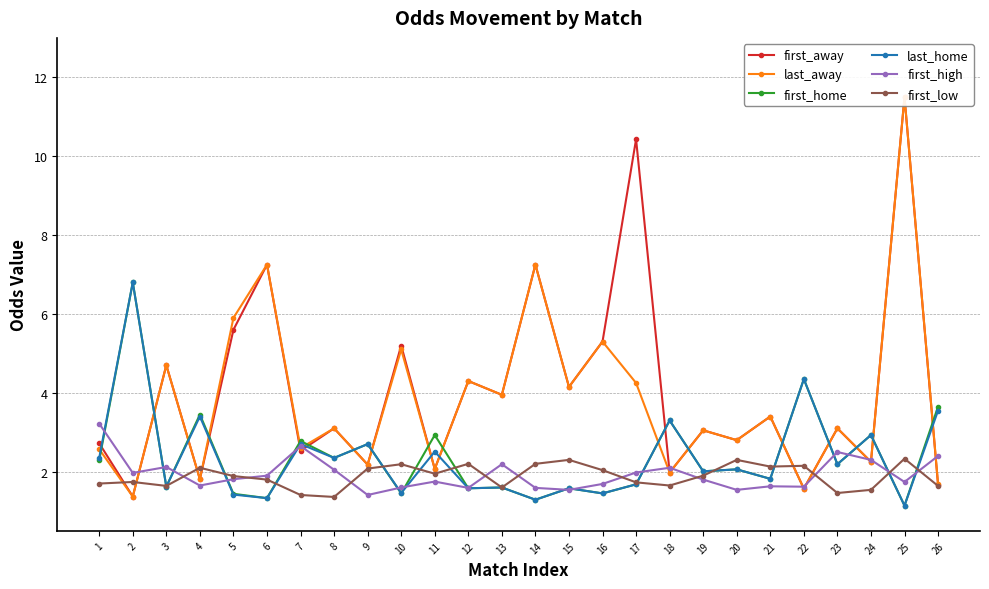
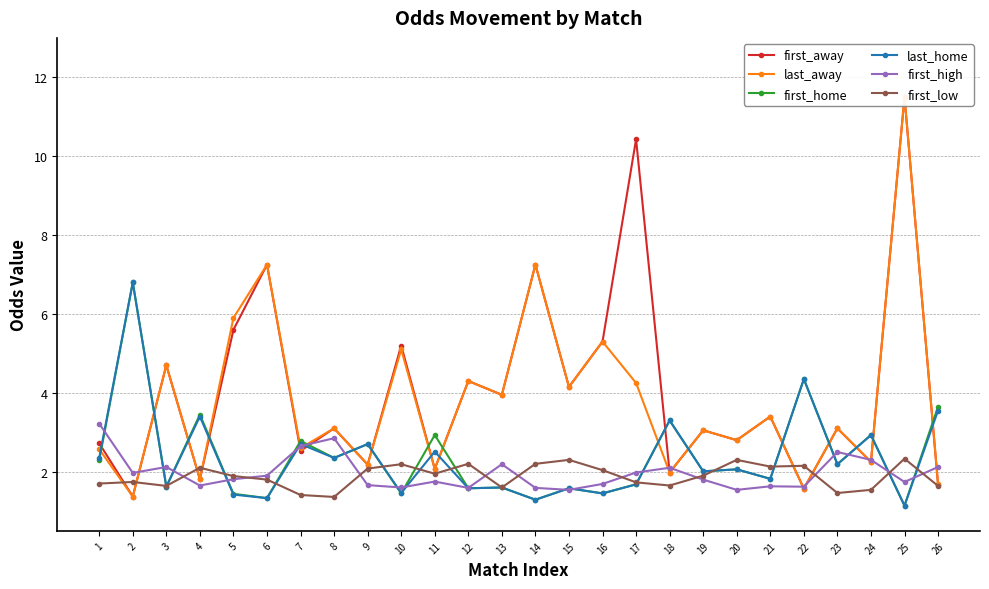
first_high, 8: 2.1 -> 2.9
first_high, 9: 1.4 -> 1.7
first_high, 26: 2.4 -> 2.1
